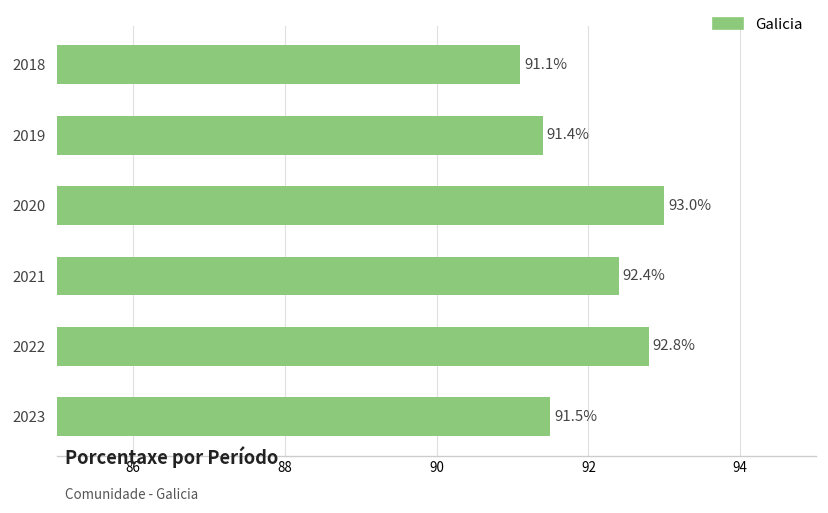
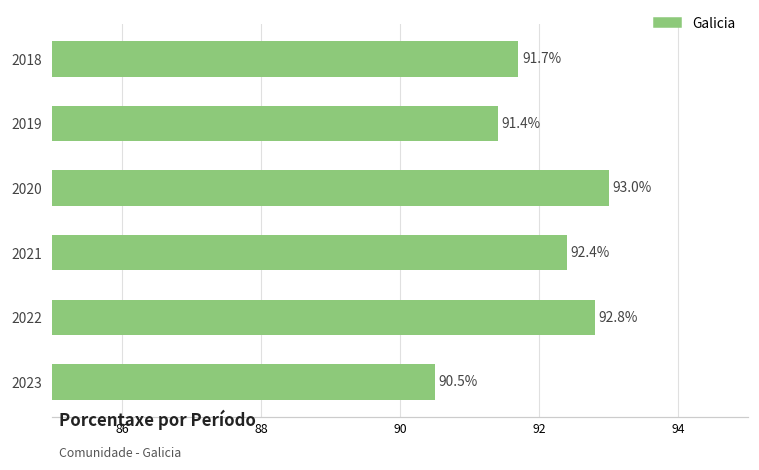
2018: 91.1% -> 91.7%
2023: 91.5% -> 90.5%
